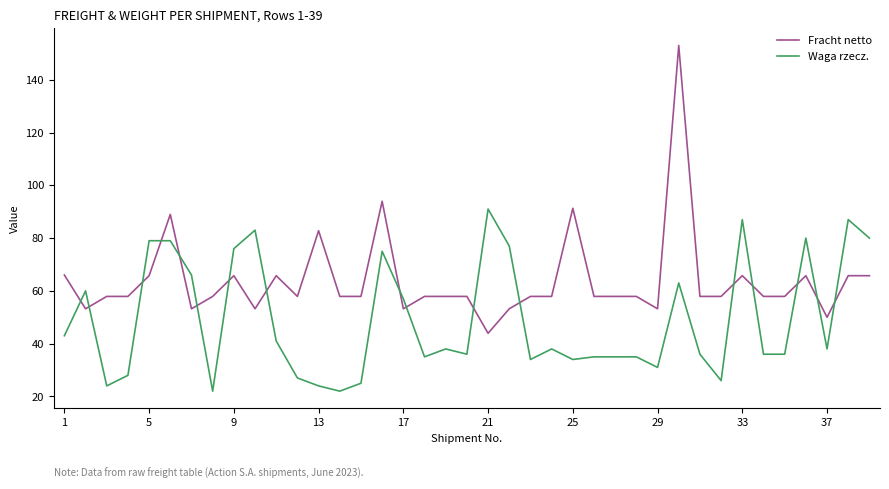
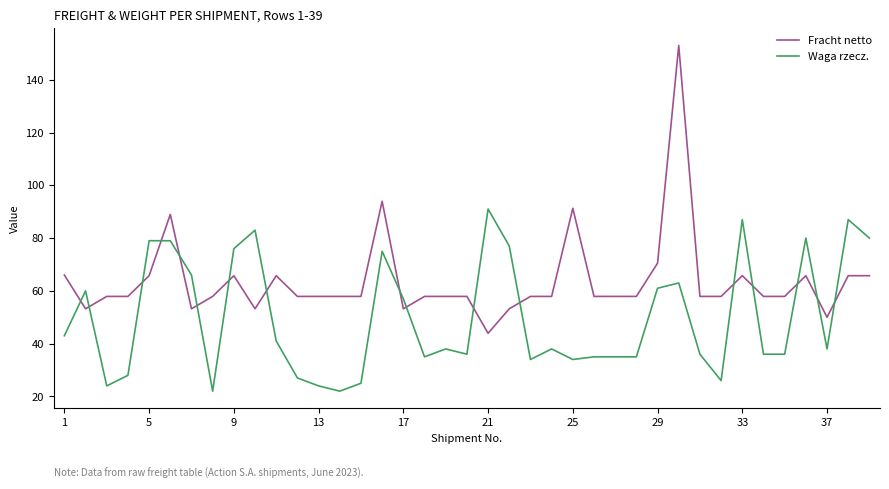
Fracht netto, 13: 83 -> 58
Fracht netto, 29: 53 -> 71
Waga rzecz., 29: 31 -> 61
